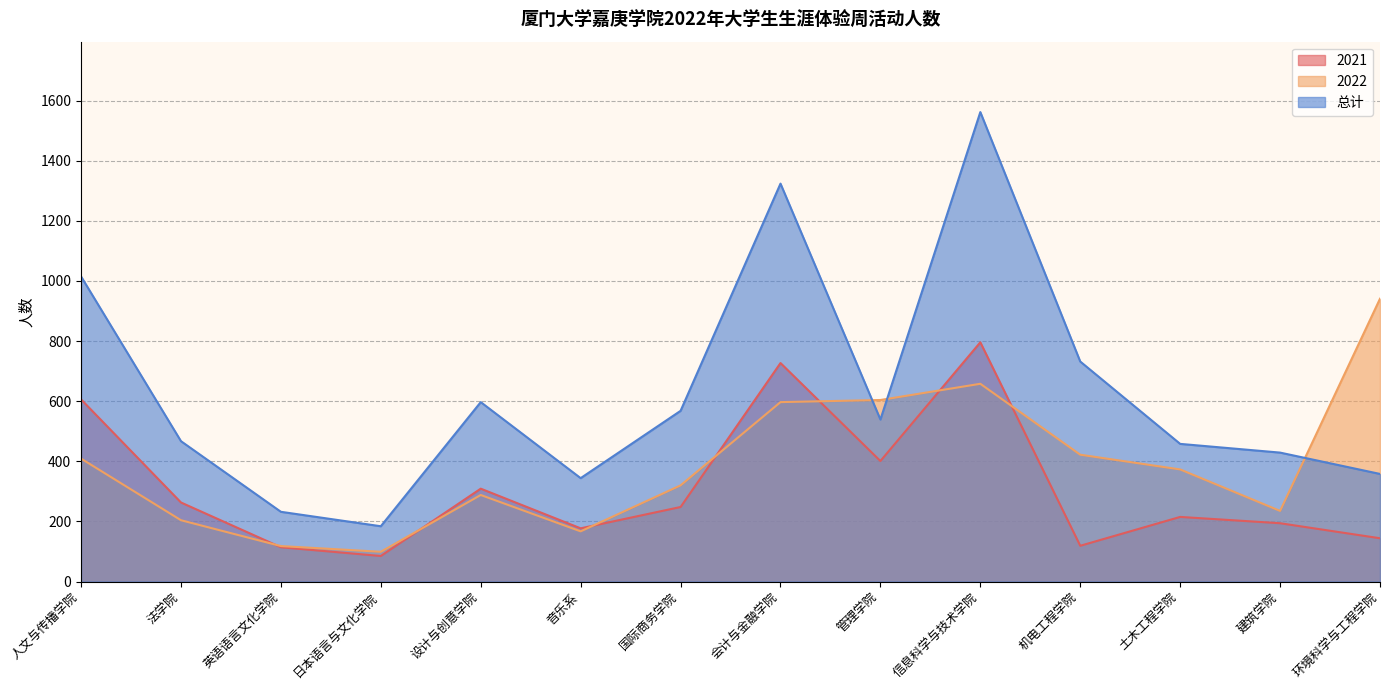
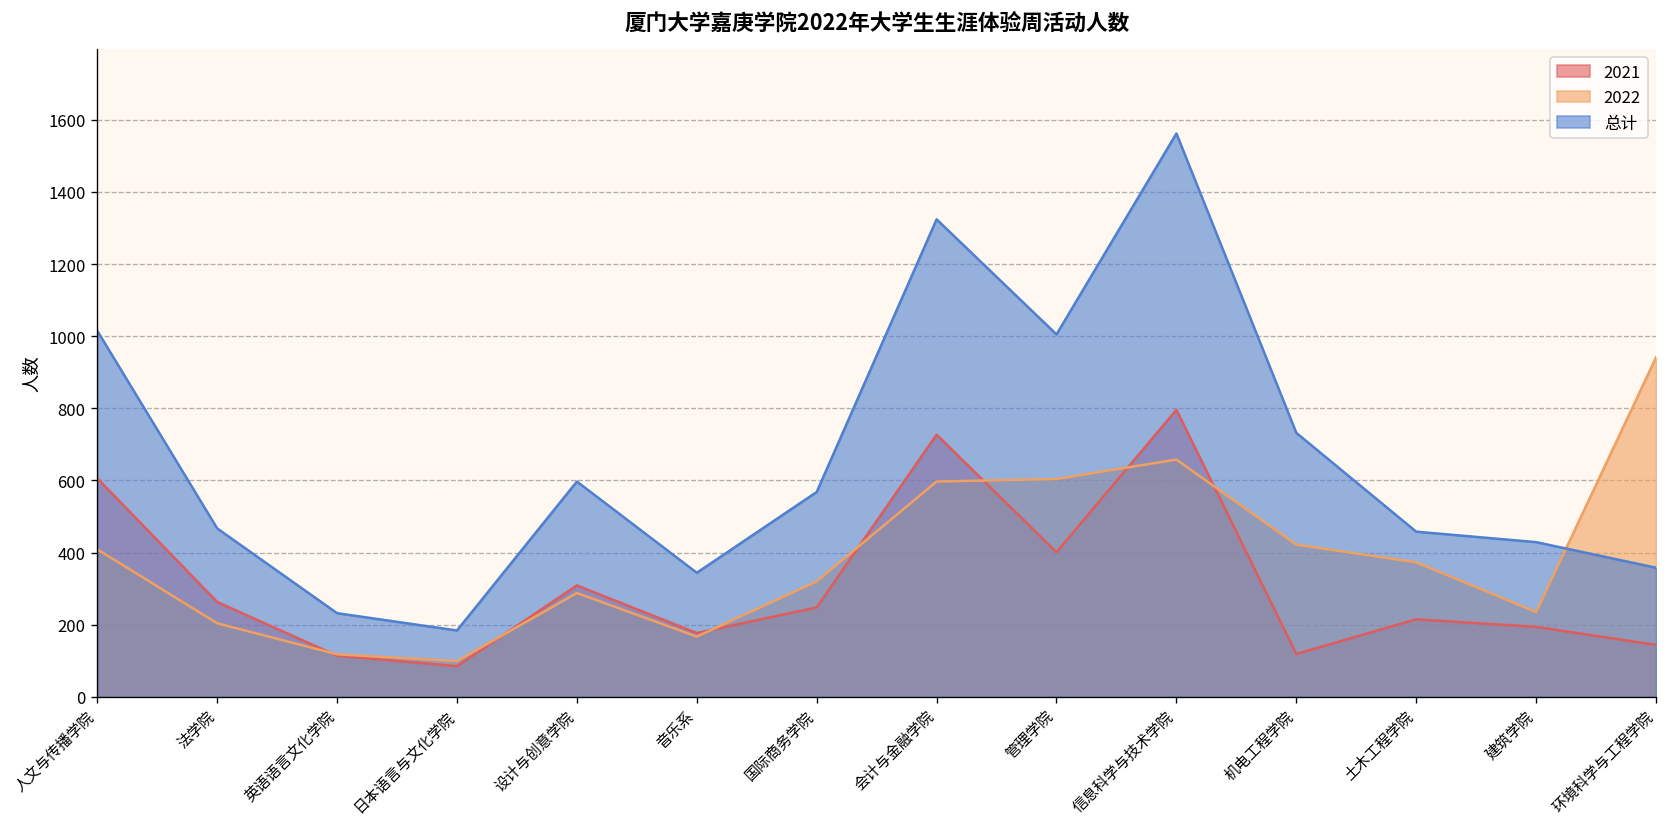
总计, 管理学院: 540 -> 1010
